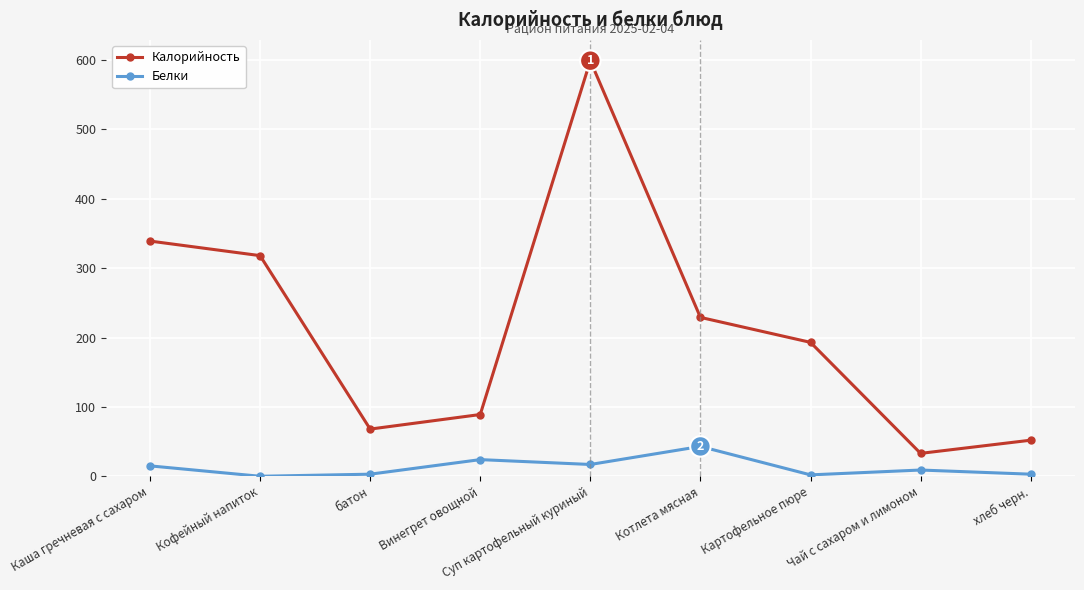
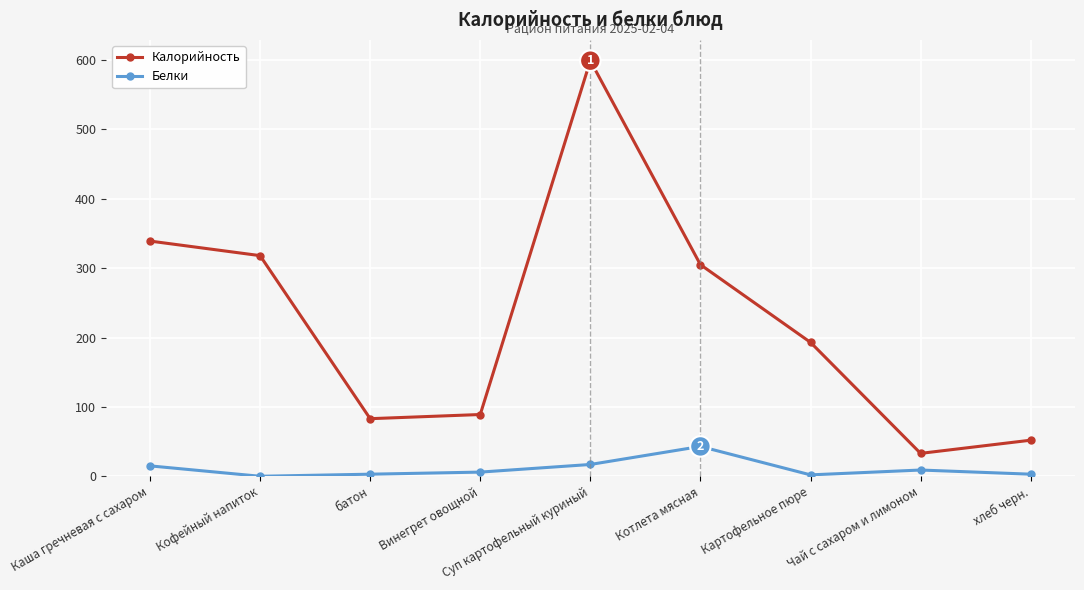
Калорийность, батон: 70 -> 80
Белки, Винегрет овощной: 20 -> 10
Калорийность, Котлета мясная: 230 -> 310
